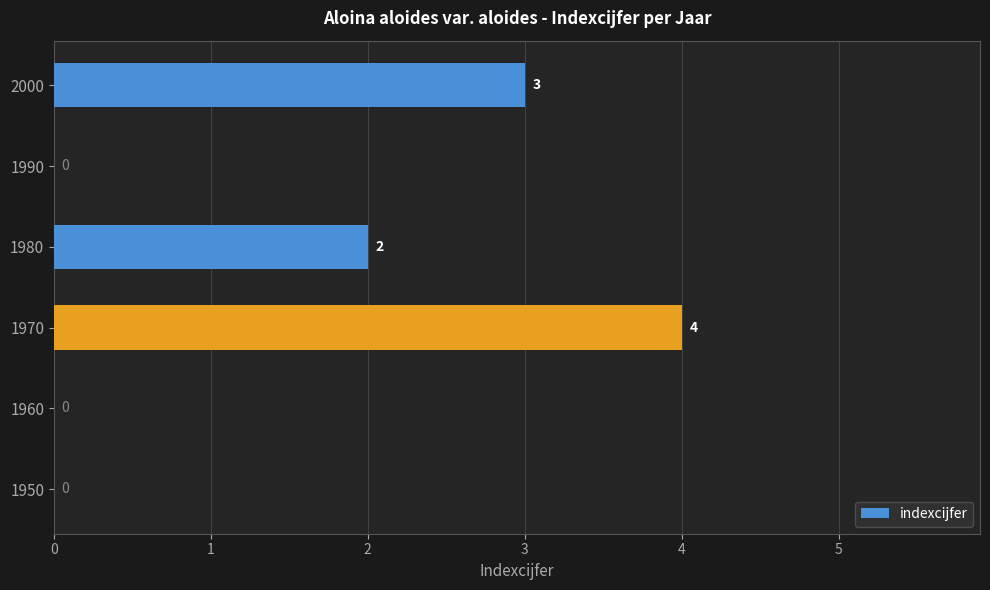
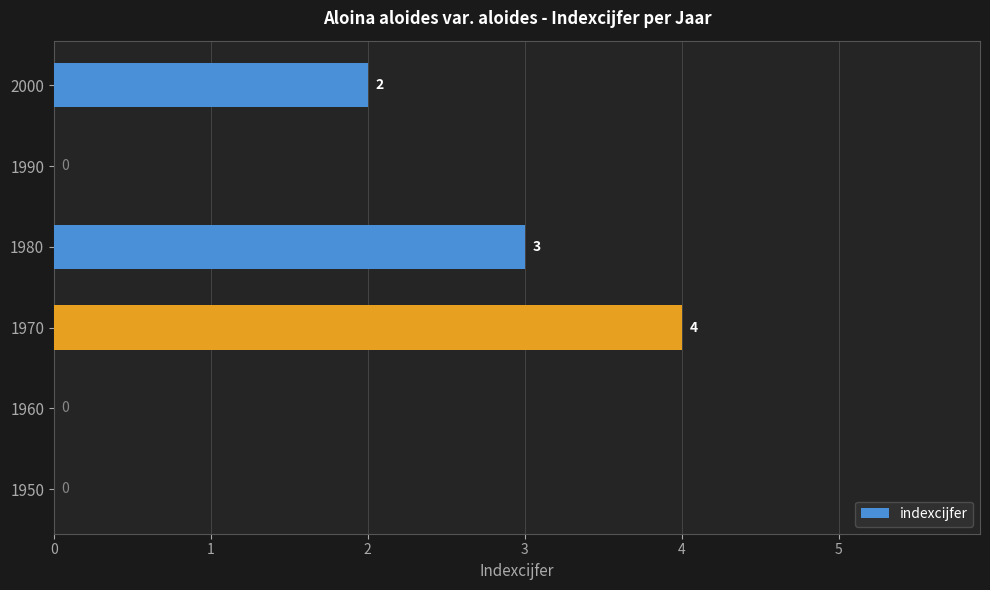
2000: 3 -> 2
1980: 2 -> 3
